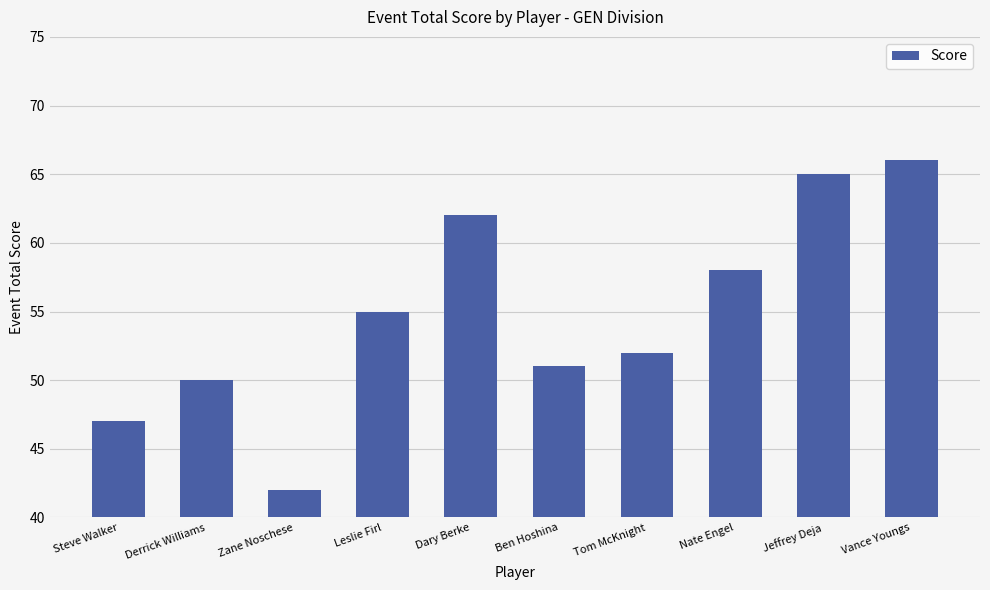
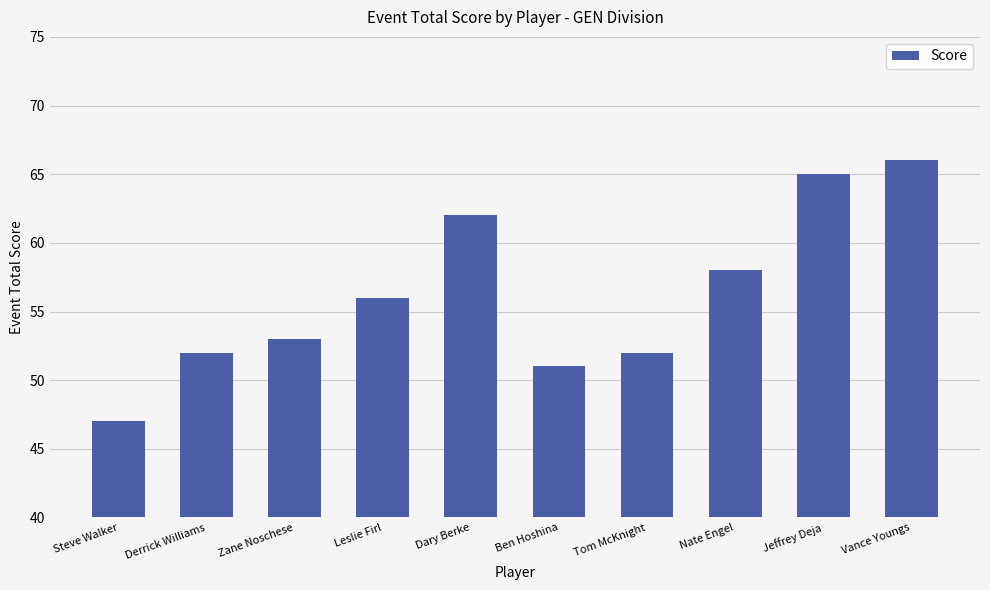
Derrick Williams: 50 -> 52
Zane Noschese: 42 -> 53
Leslie Firl: 55 -> 56
